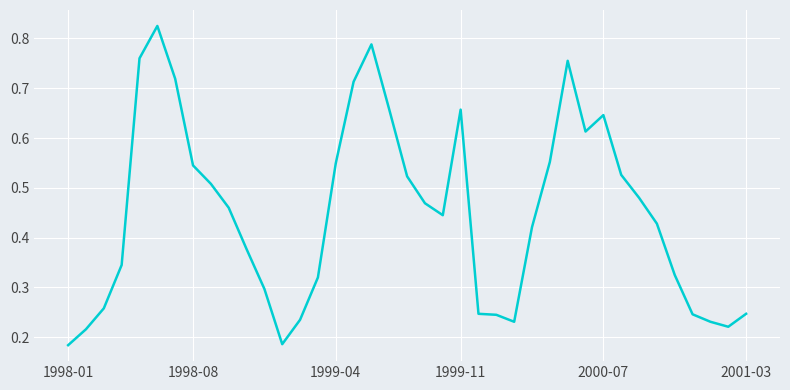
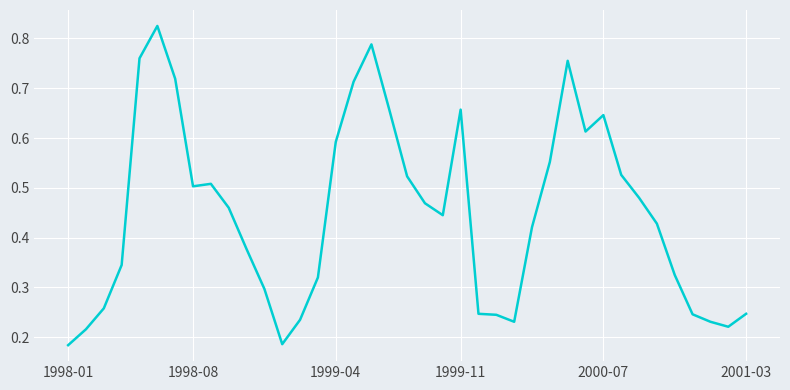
1998-08: 0.55 -> 0.50
1999-04: 0.55 -> 0.59
